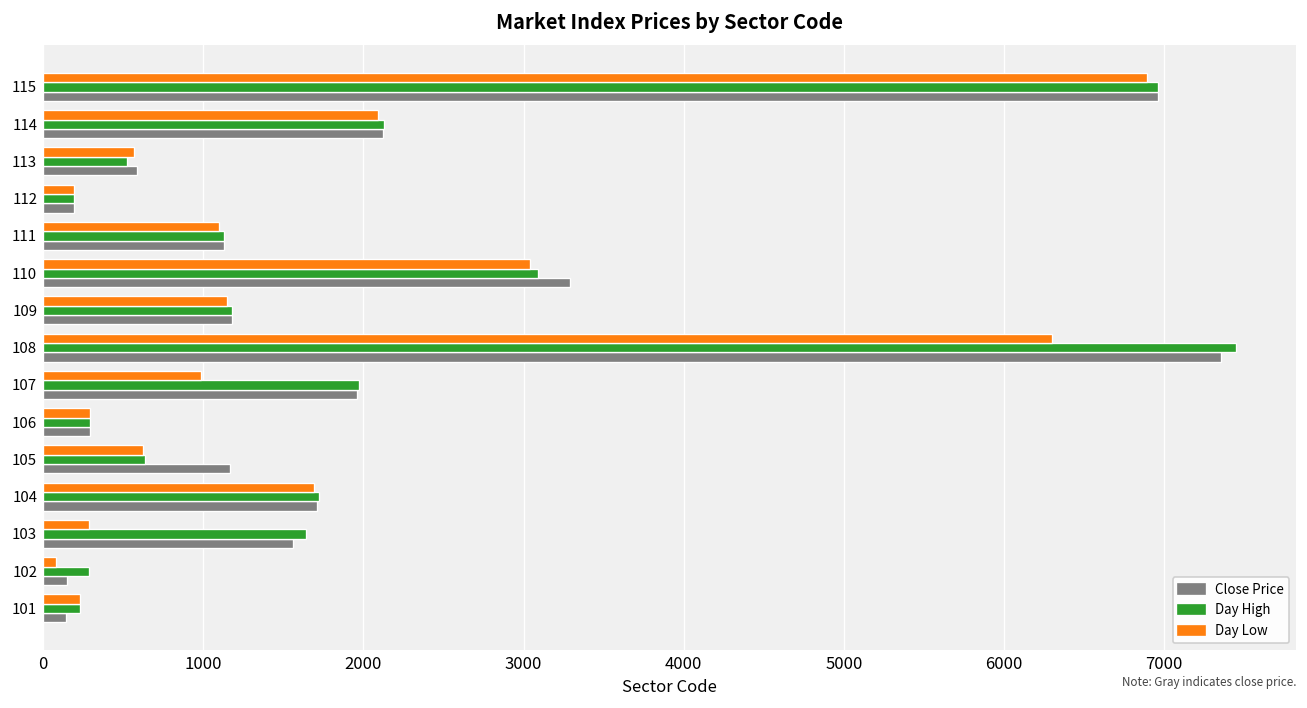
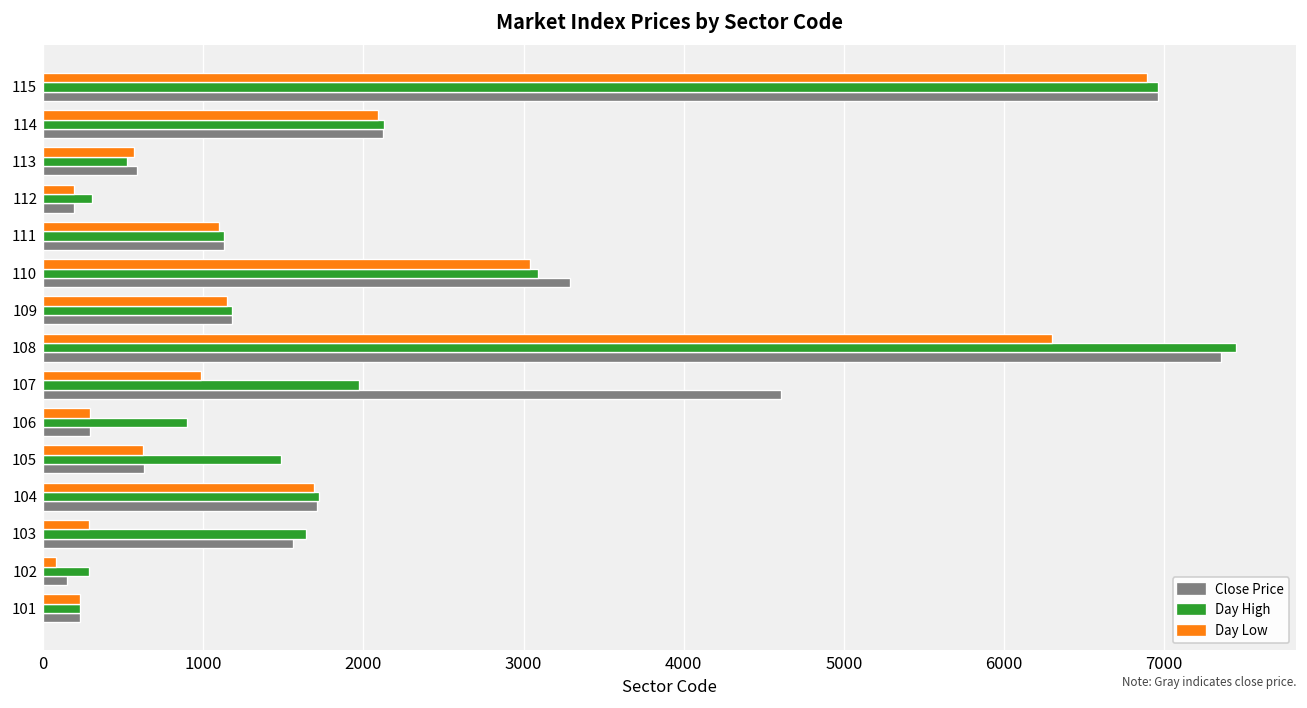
Day High, 112: 200 -> 310
Close Price, 107: 1960 -> 4610
Day High, 106: 300 -> 900
Day High, 105: 640 -> 1490
Close Price, 105: 1170 -> 630
Close Price, 101: 140 -> 230
